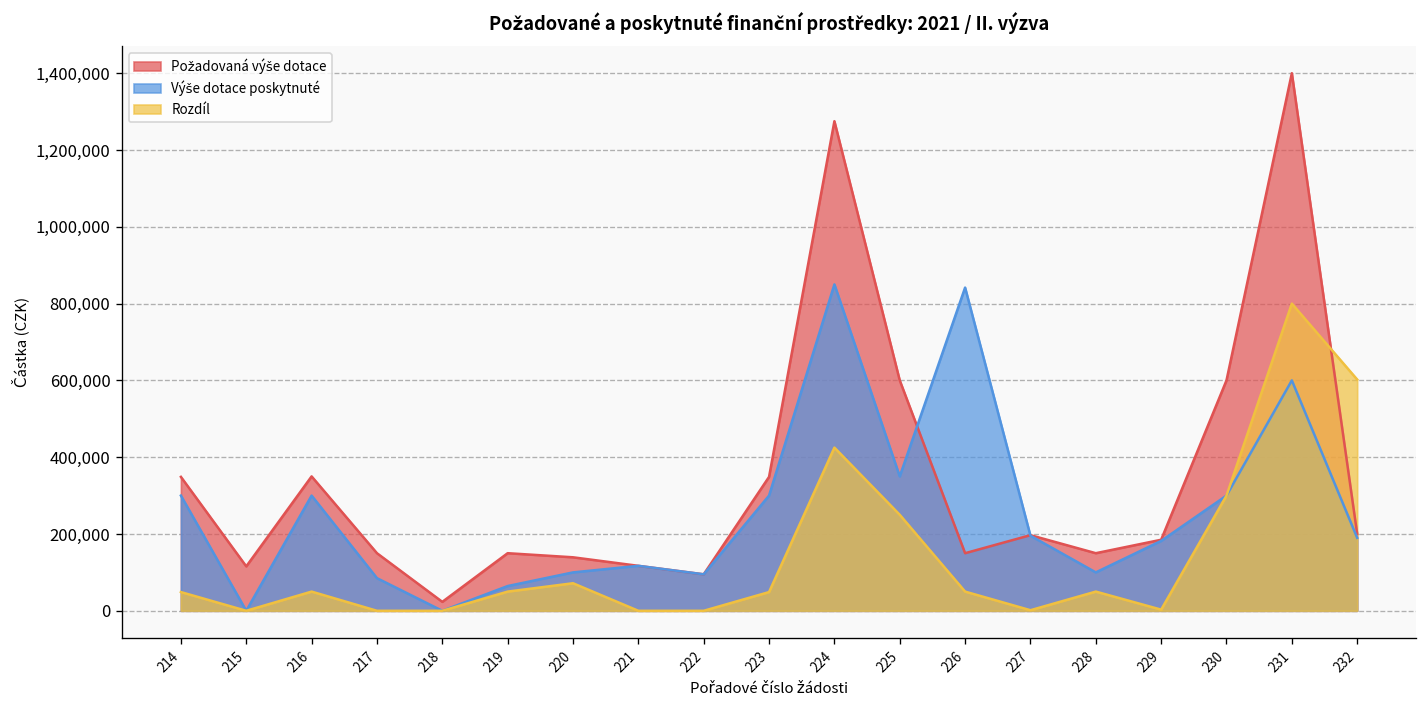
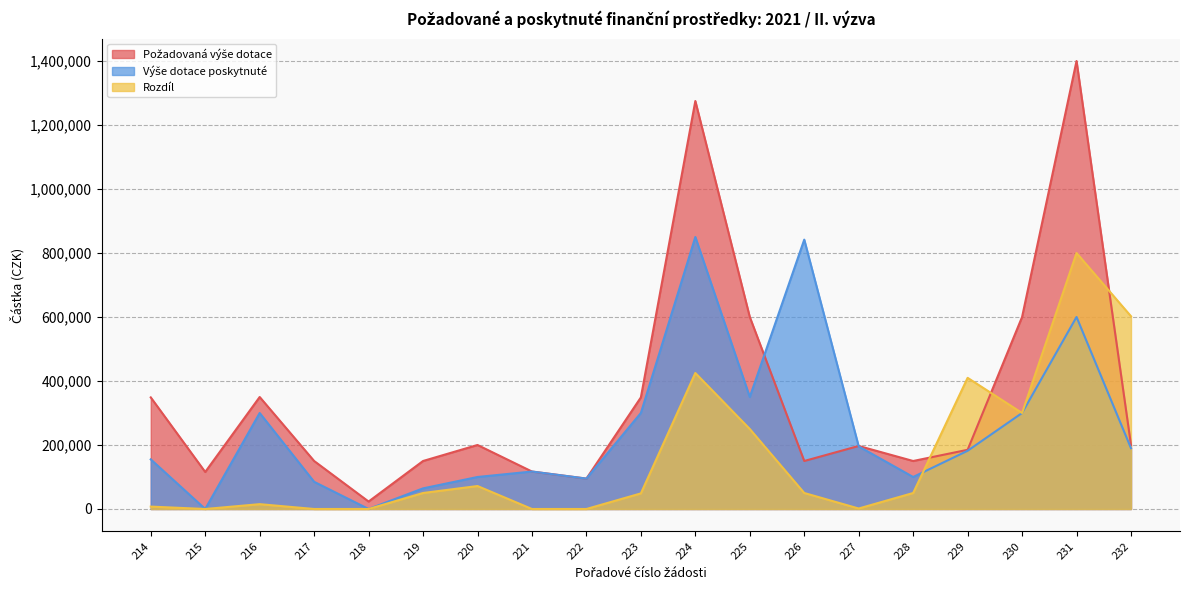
Výše dotace poskytnuté, 214: 300,000 -> 160,000
Rozdíl, 214: 50,000 -> 10,000
Rozdíl, 216: 50,000 -> 20,000
Požadovaná výše dotace, 220: 140,000 -> 200,000
Rozdíl, 229: 0 -> 410,000
